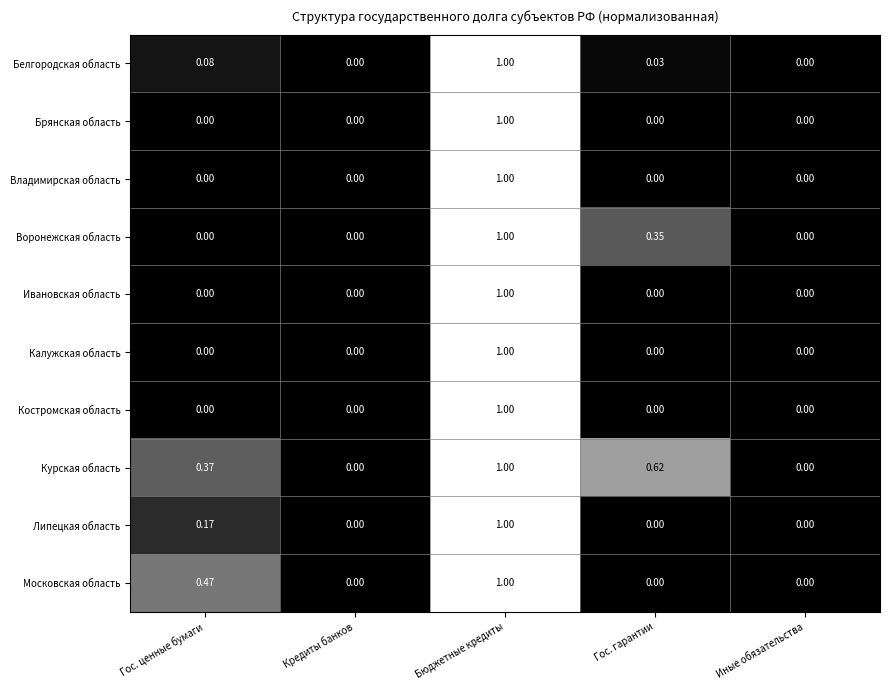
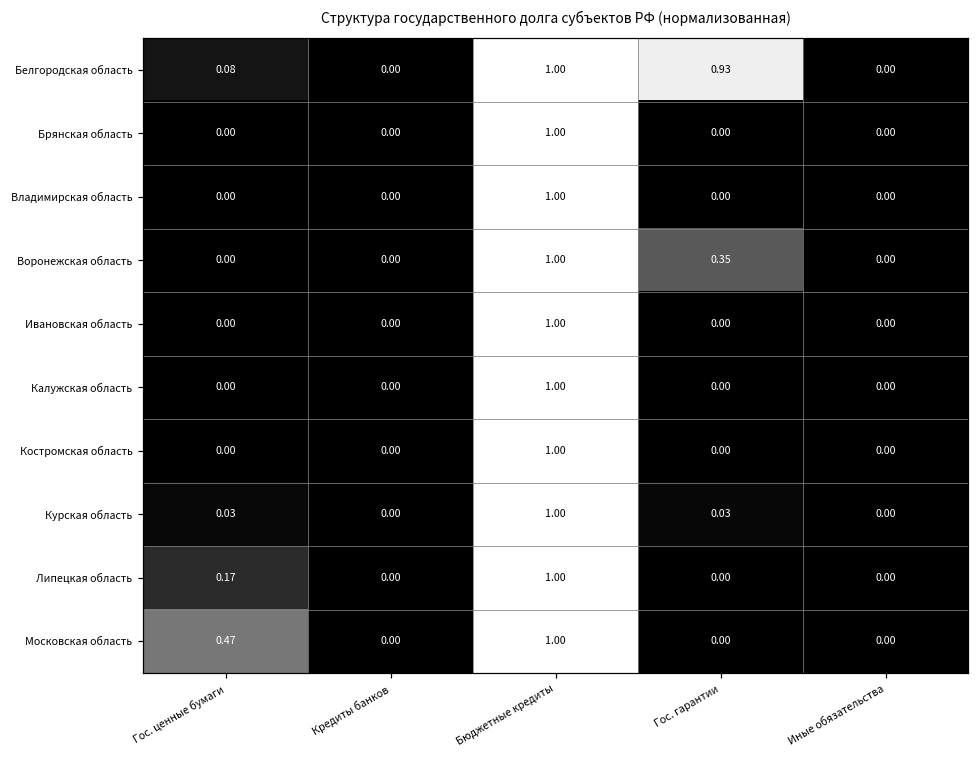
Белгородская область, Гос. гарантии: 0.03 -> 0.93
Курская область, Гос. ценные бумаги: 0.37 -> 0.03
Курская область, Гос. гарантии: 0.62 -> 0.03
